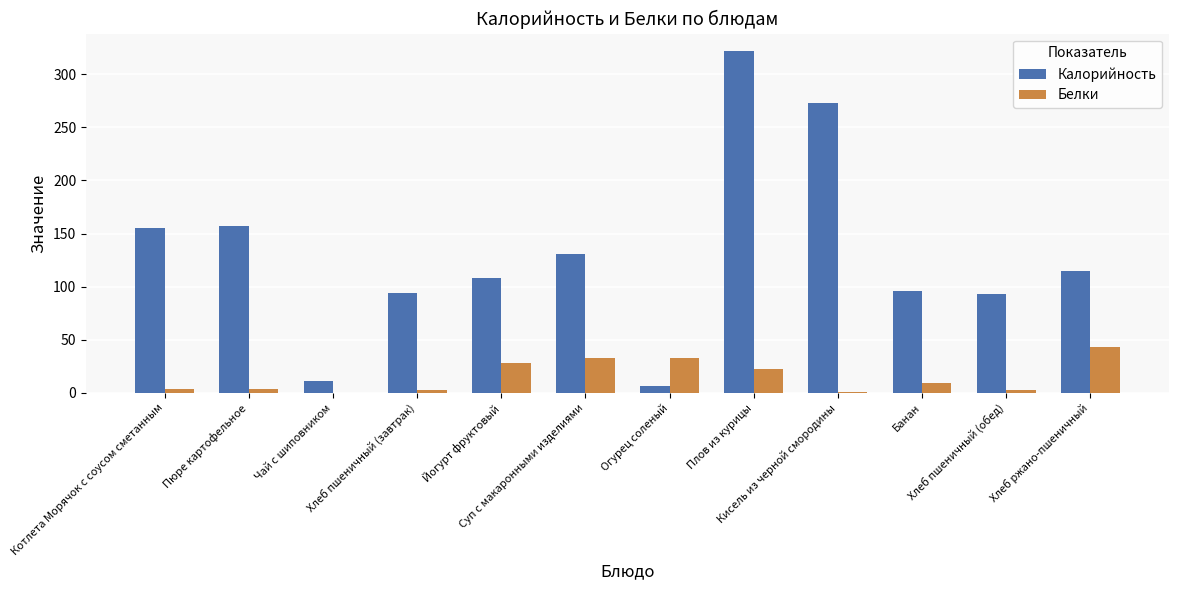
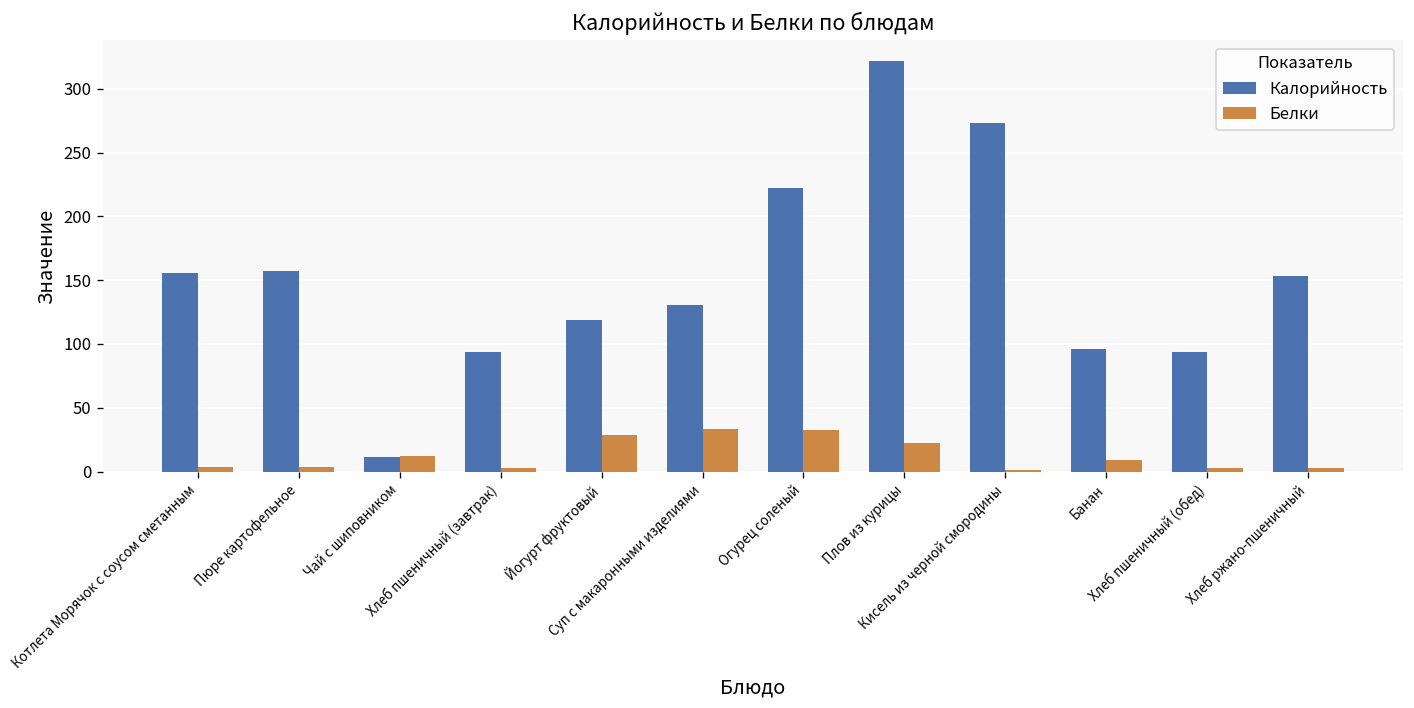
Белки, Чай с шиповником: 0 -> 12
Калорийность, Йогурт фруктовый: 108 -> 119
Калорийность, Огурец соленый: 7 -> 223
Калорийность, Хлеб ржано-пшеничный: 115 -> 154
Белки, Хлеб ржано-пшеничный: 43 -> 3
